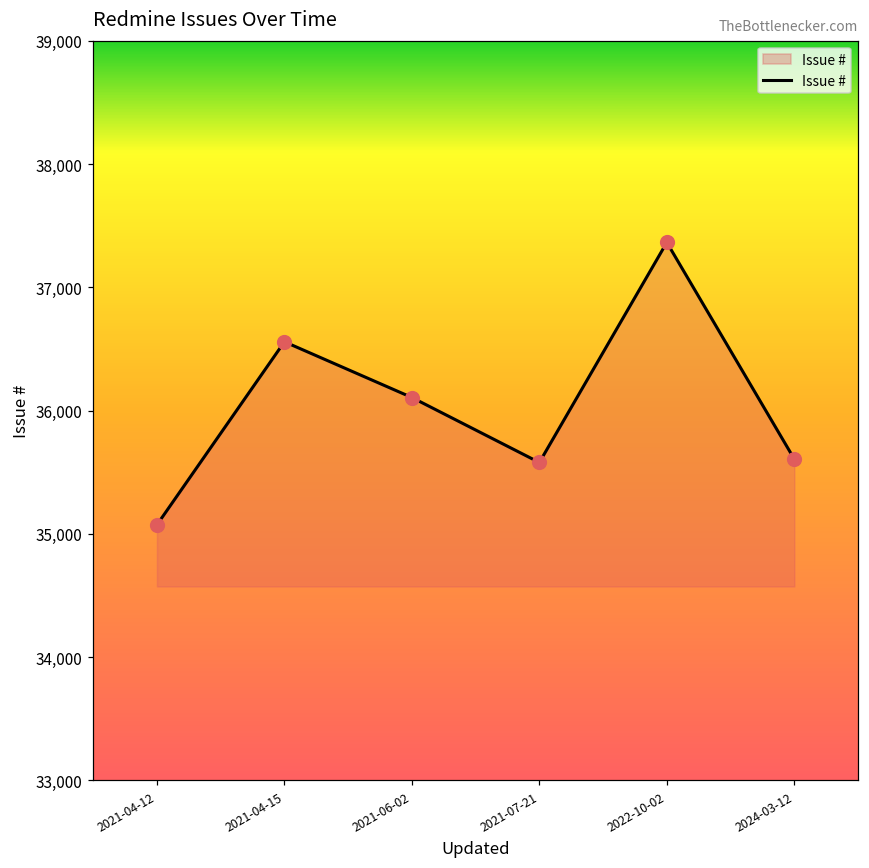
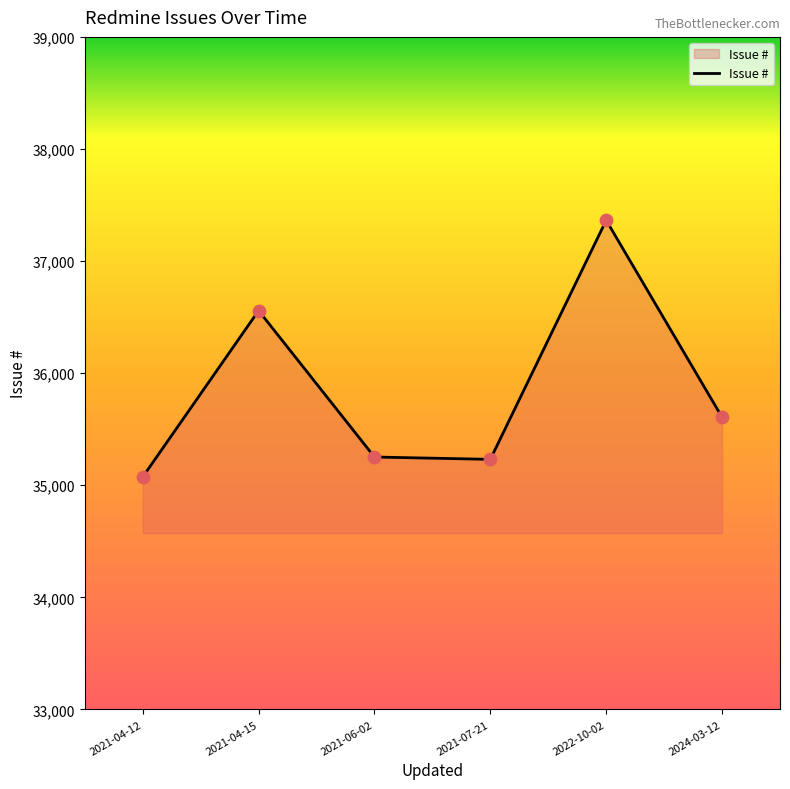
2021-06-02: 36,110 -> 35,250
2021-07-21: 35,580 -> 35,230
